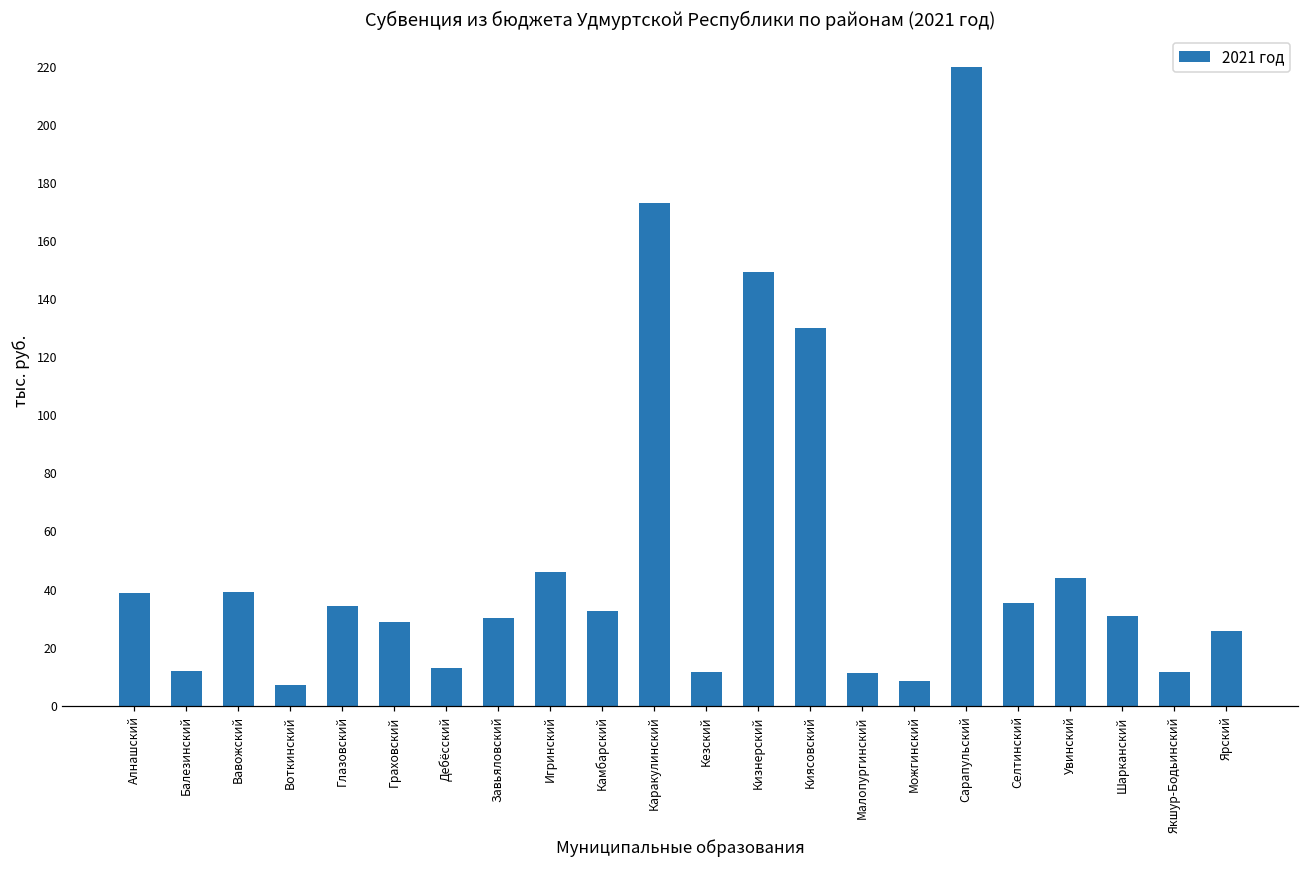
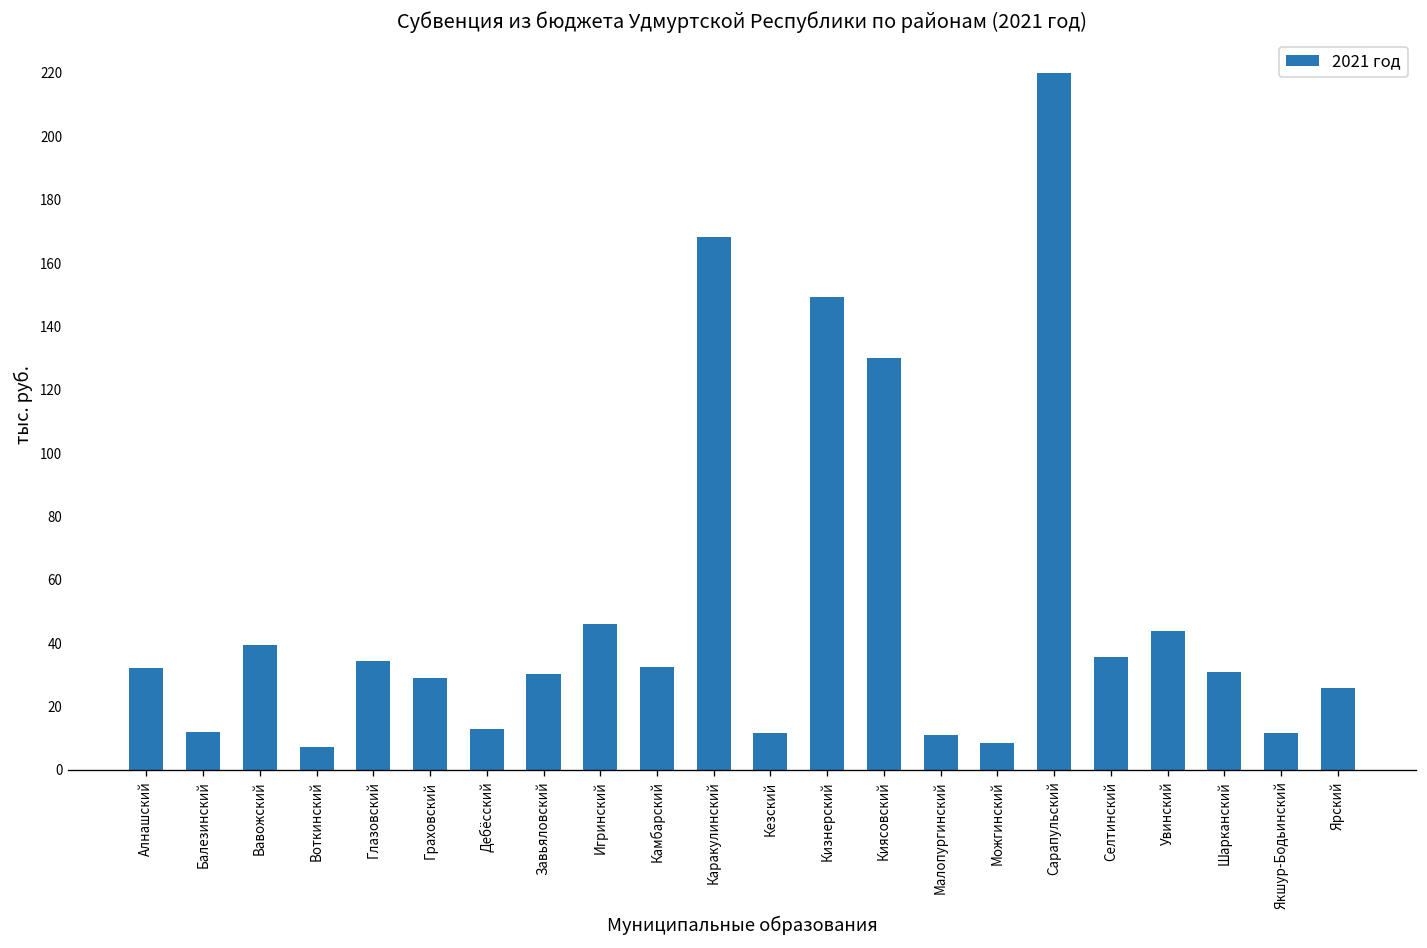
Алнашский: 39 -> 32
Каракулинский: 173 -> 168
